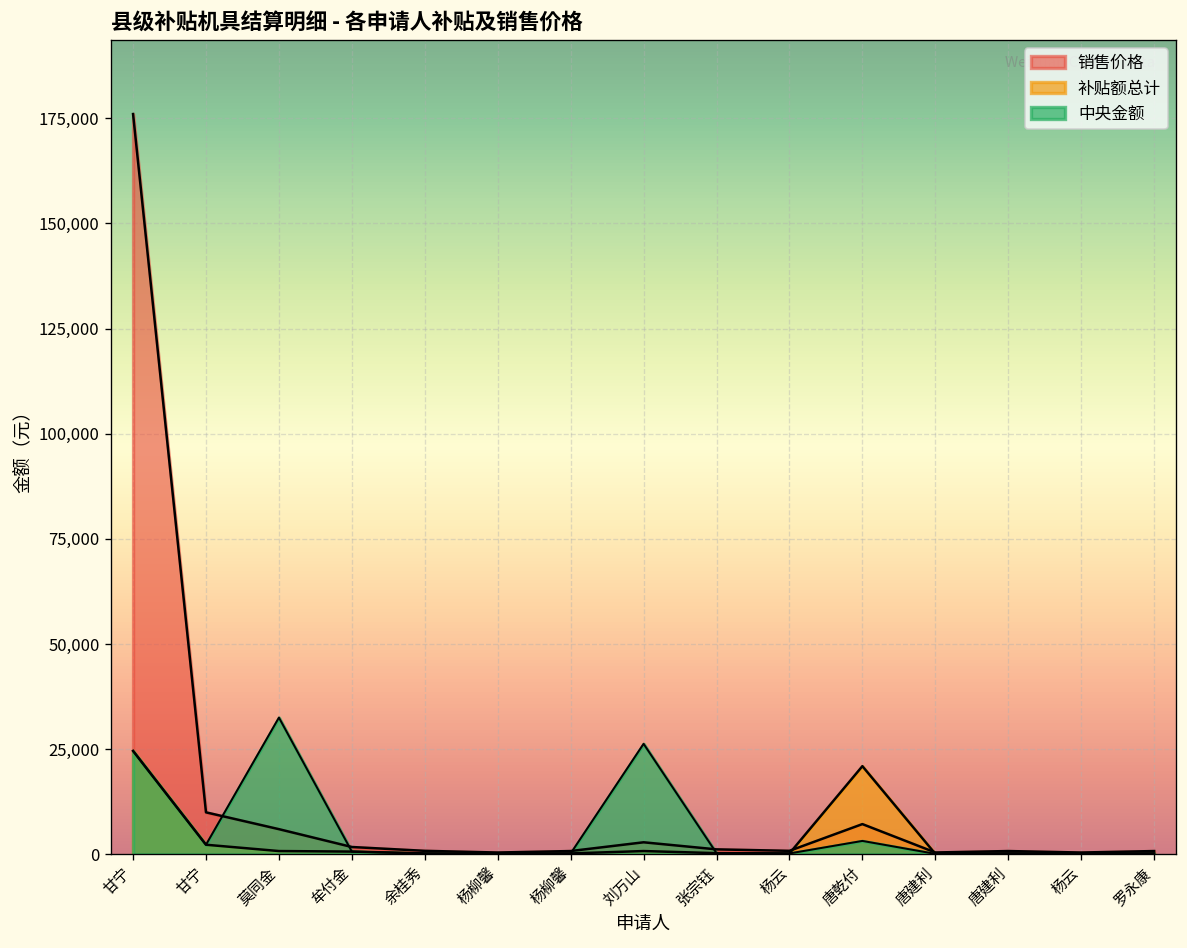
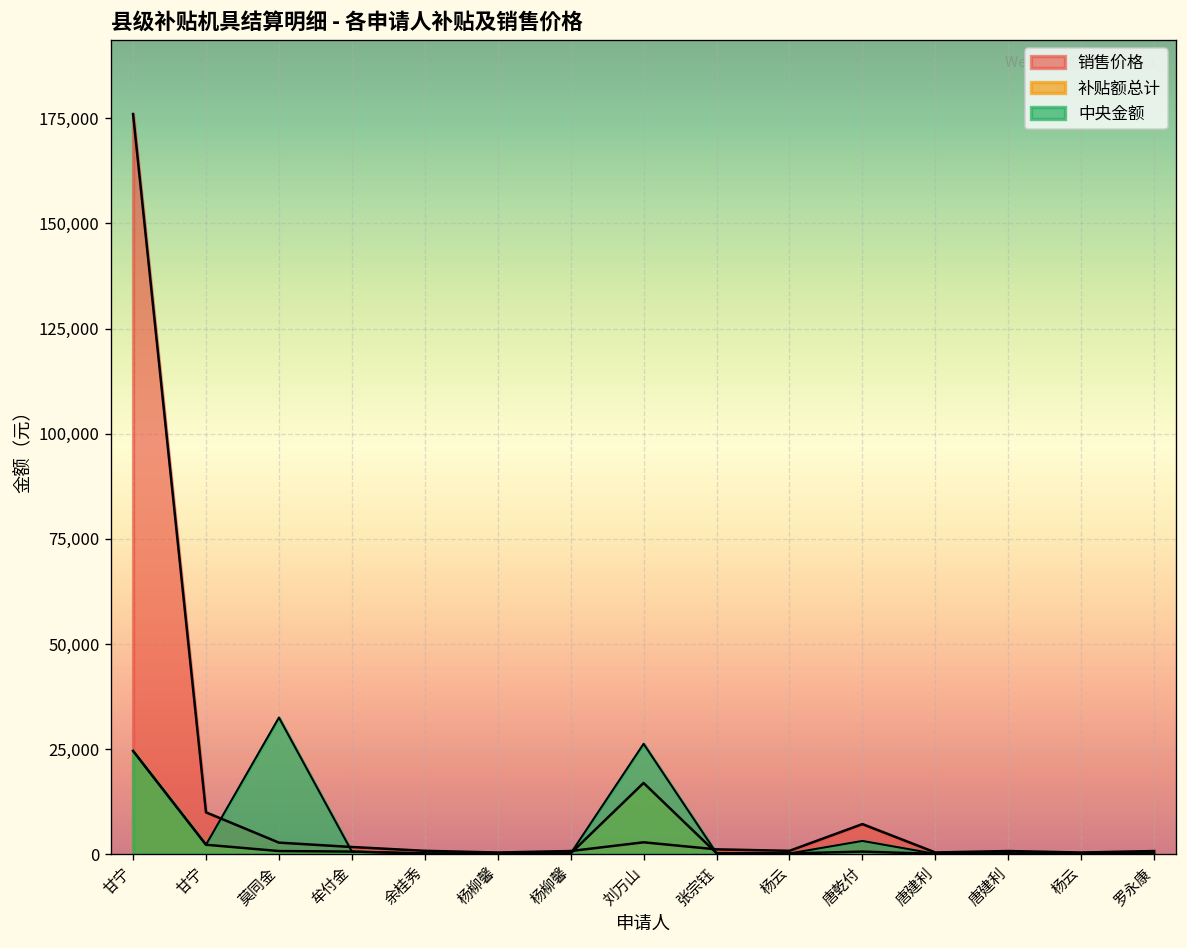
销售价格, 莫同金: 6,000 -> 3,000
补贴额总计, 刘万山: 1,000 -> 17,000
补贴额总计, 唐乾付: 21,000 -> 1,000
